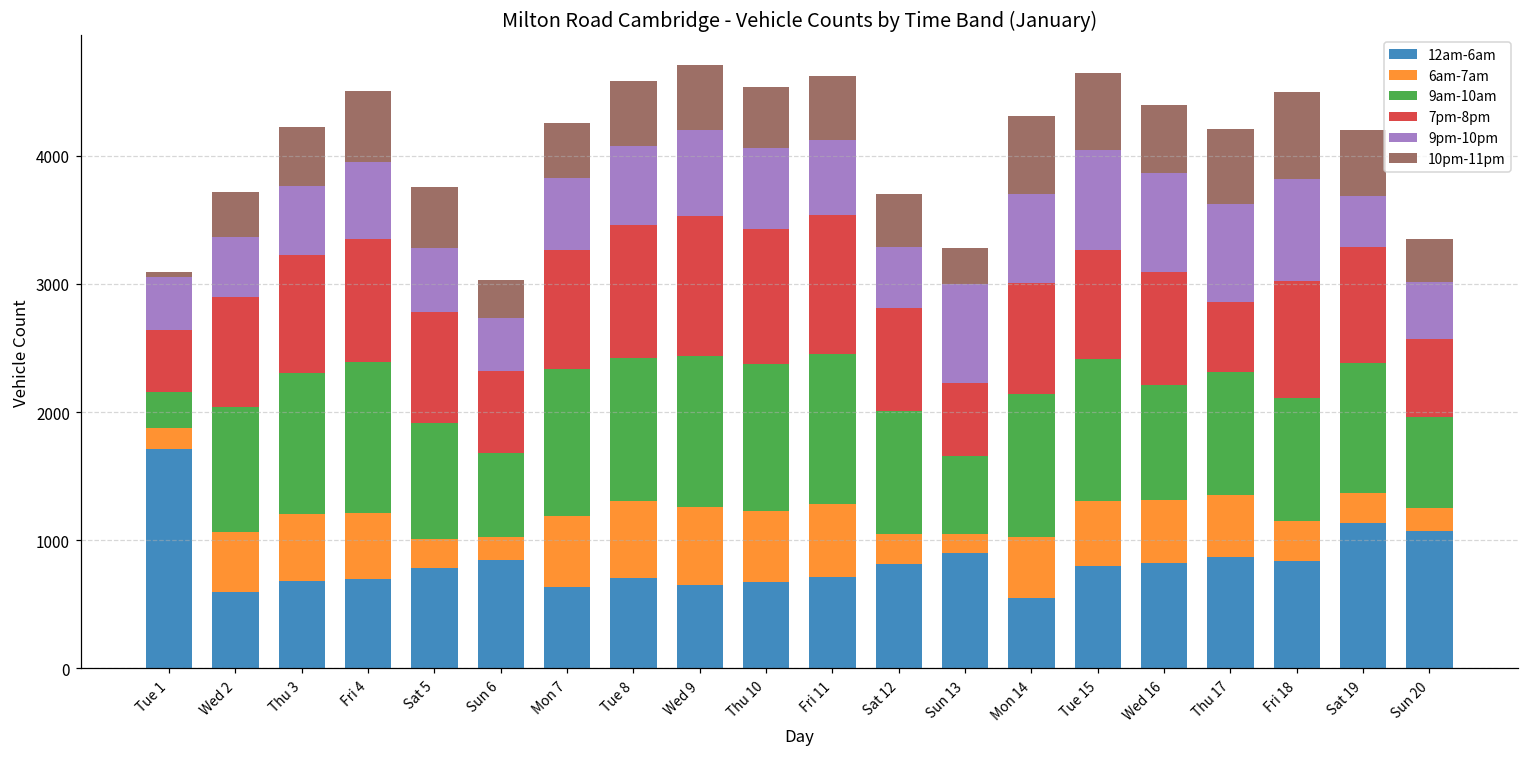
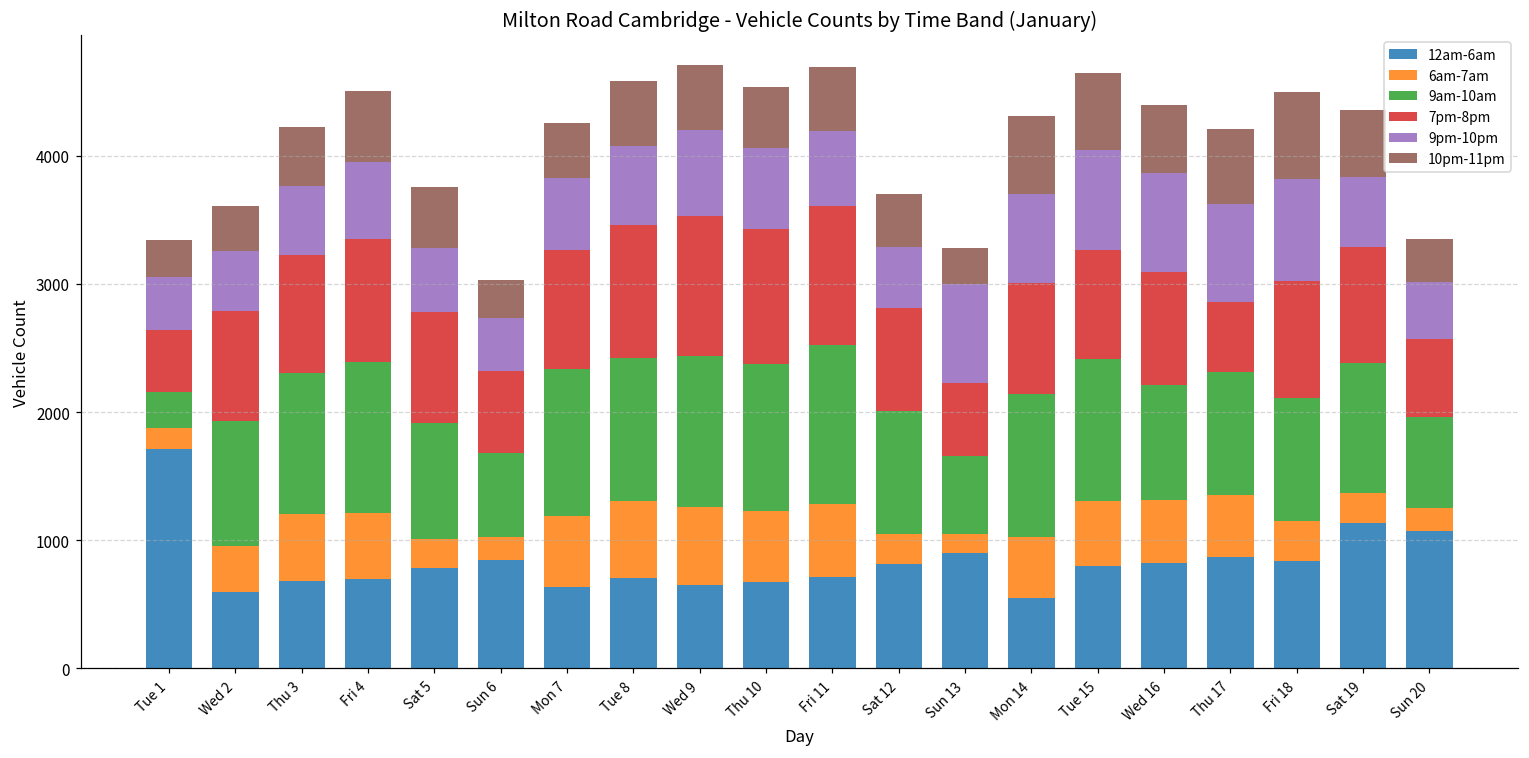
10pm-11pm, Tue 1: 40 -> 290
6am-7am, Wed 2: 470 -> 360
9am-10am, Fri 11: 1170 -> 1240
9pm-10pm, Sat 19: 390 -> 550
